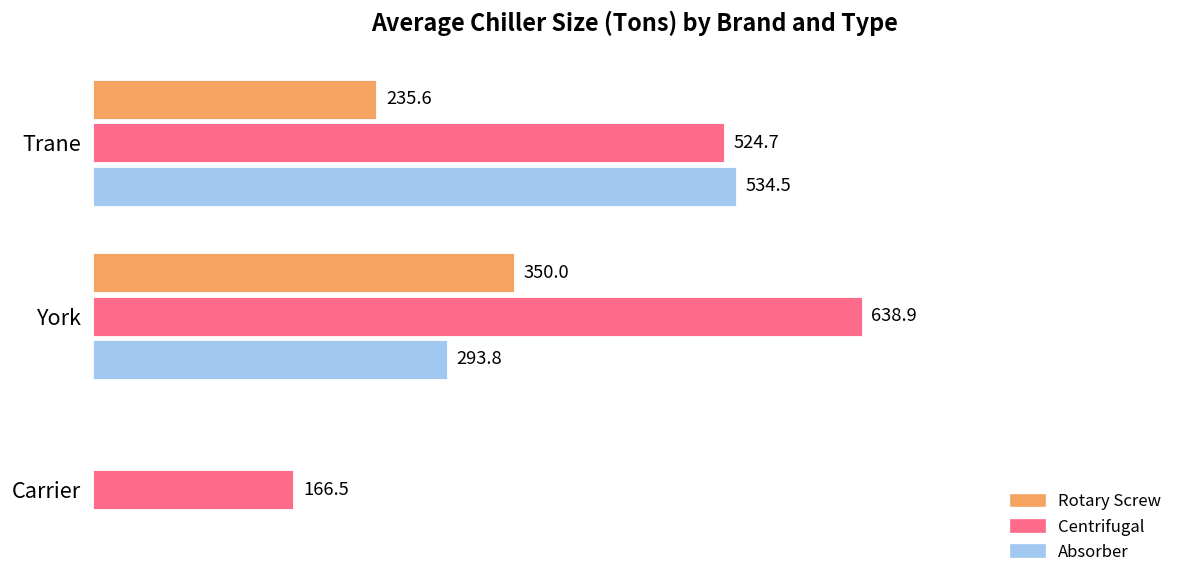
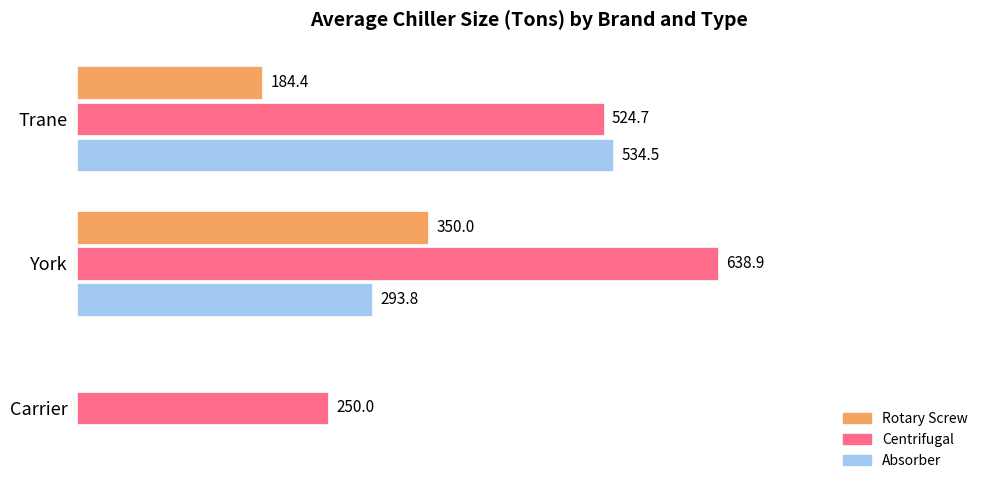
Rotary Screw, Trane: 235.6 -> 184.4
Centrifugal, Carrier: 166.5 -> 250.0
